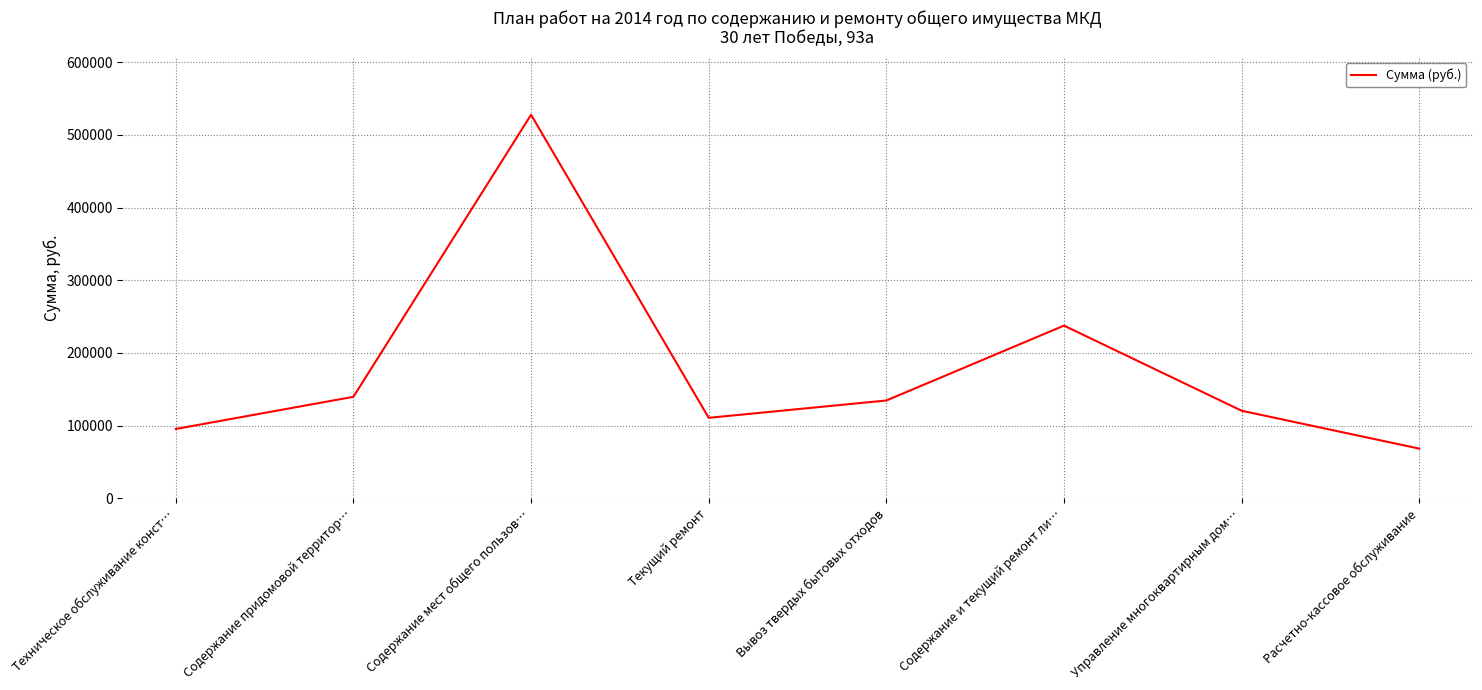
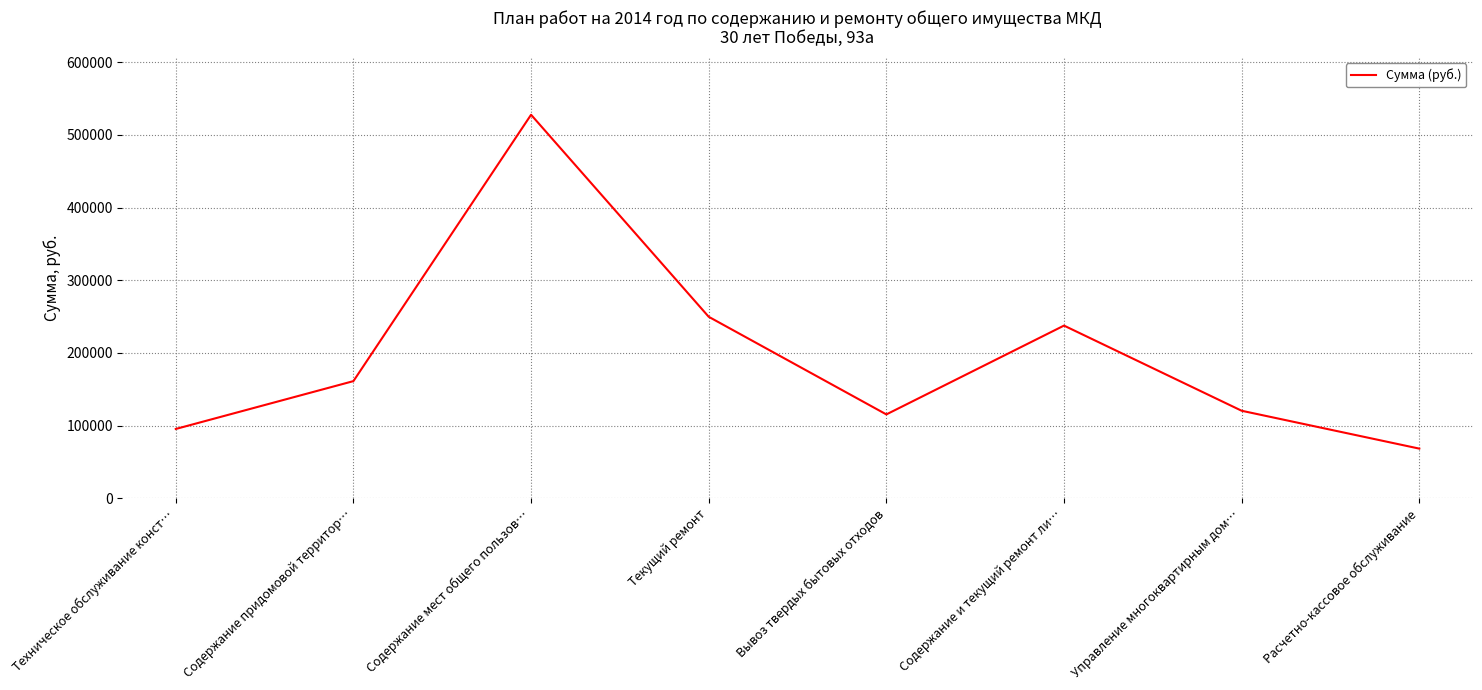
Содержание придомовой территор…: 140000 -> 160000
Текущий ремонт: 110000 -> 250000
Вывоз твердых бытовых отходов: 130000 -> 120000
